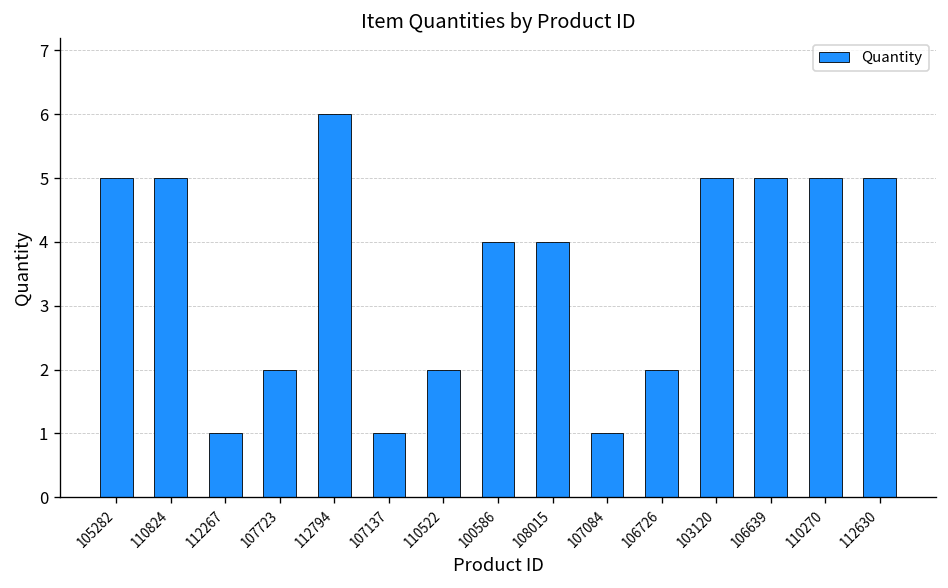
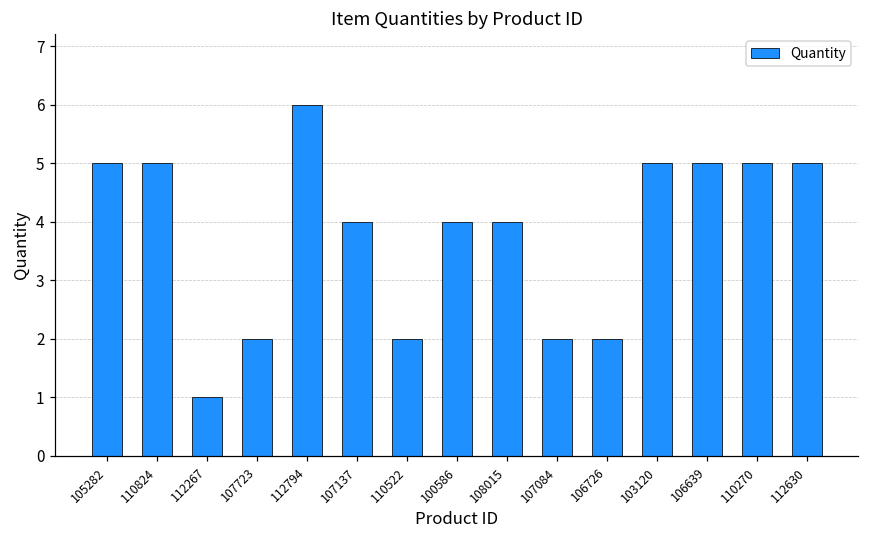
107137: 1 -> 4
107084: 1 -> 2
